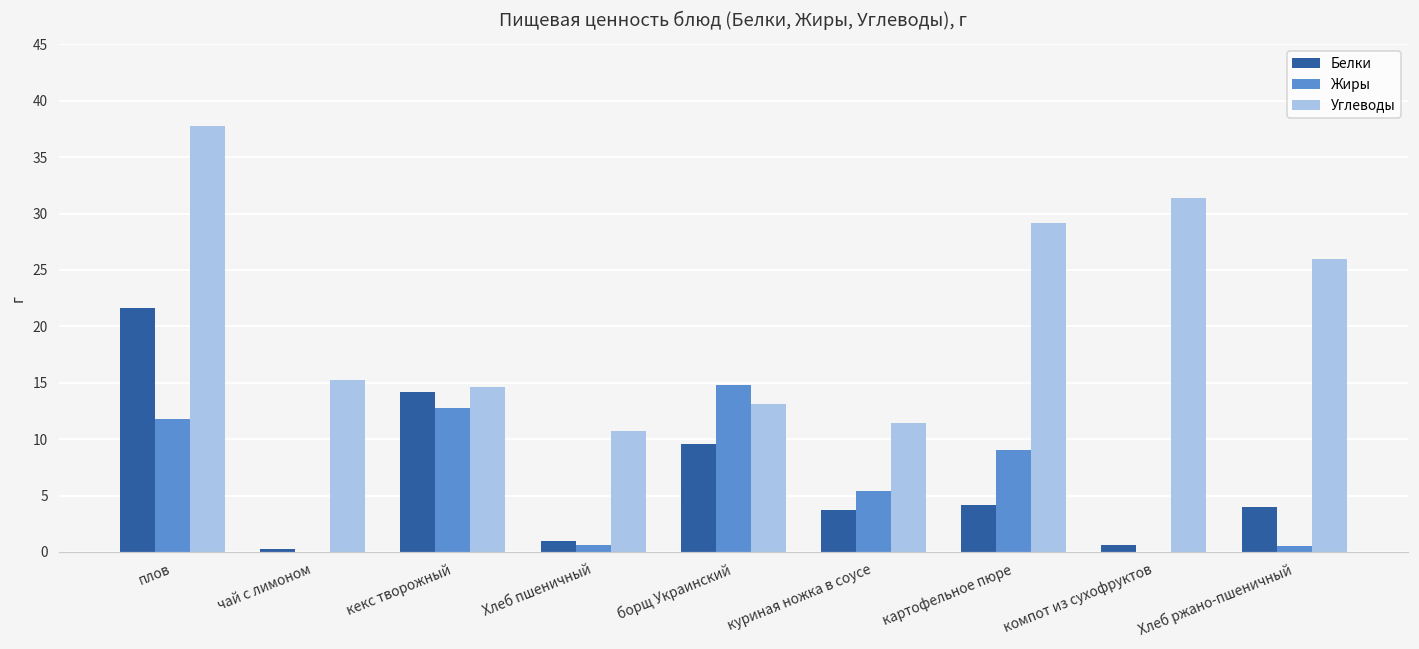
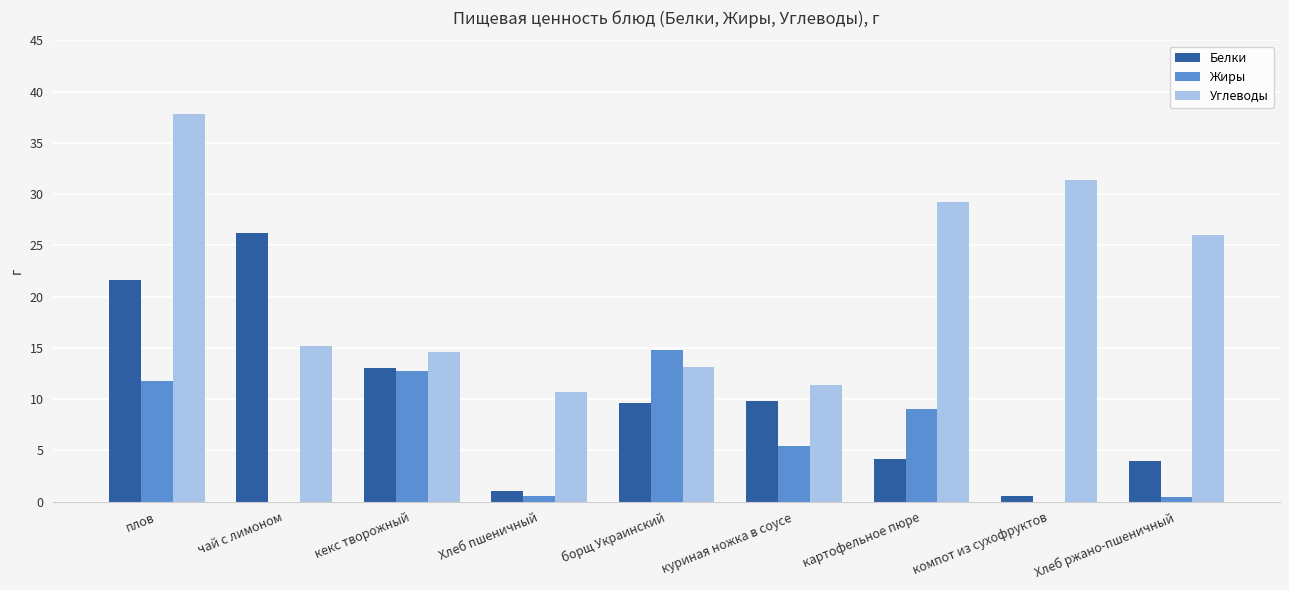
Белки, чай с лимоном: 0.3 -> 26.2
Белки, кекс творожный: 14.2 -> 13.0
Белки, куриная ножка в соусе: 3.7 -> 9.8
